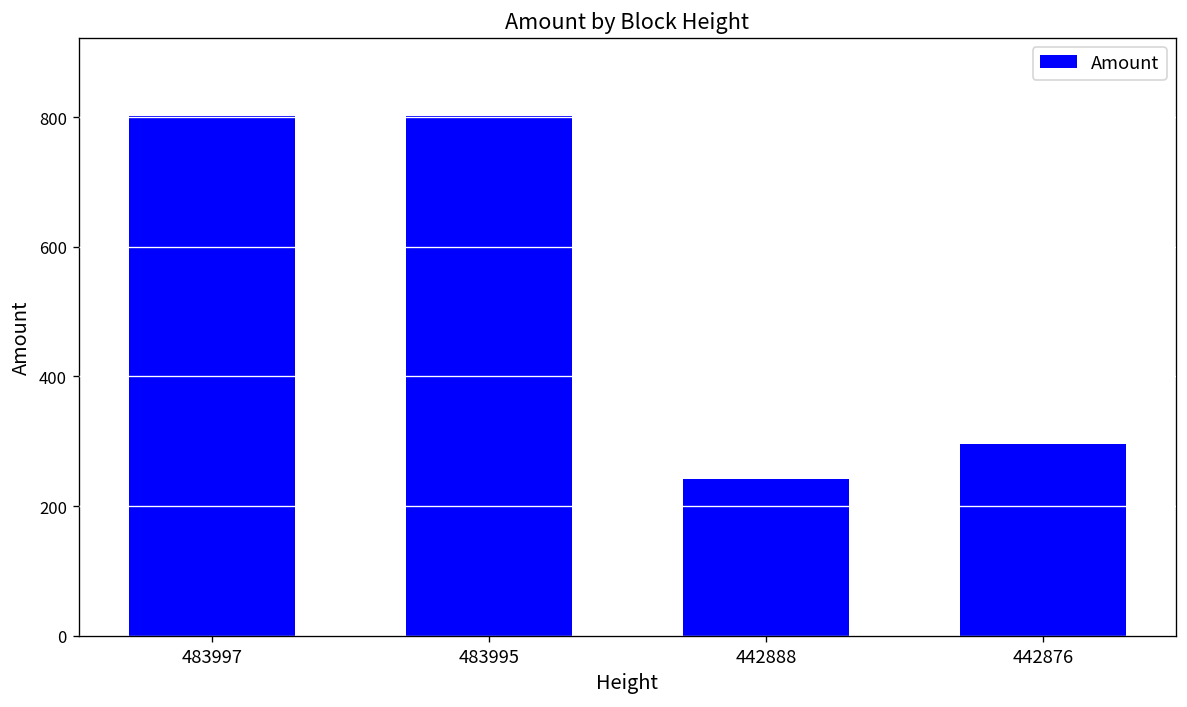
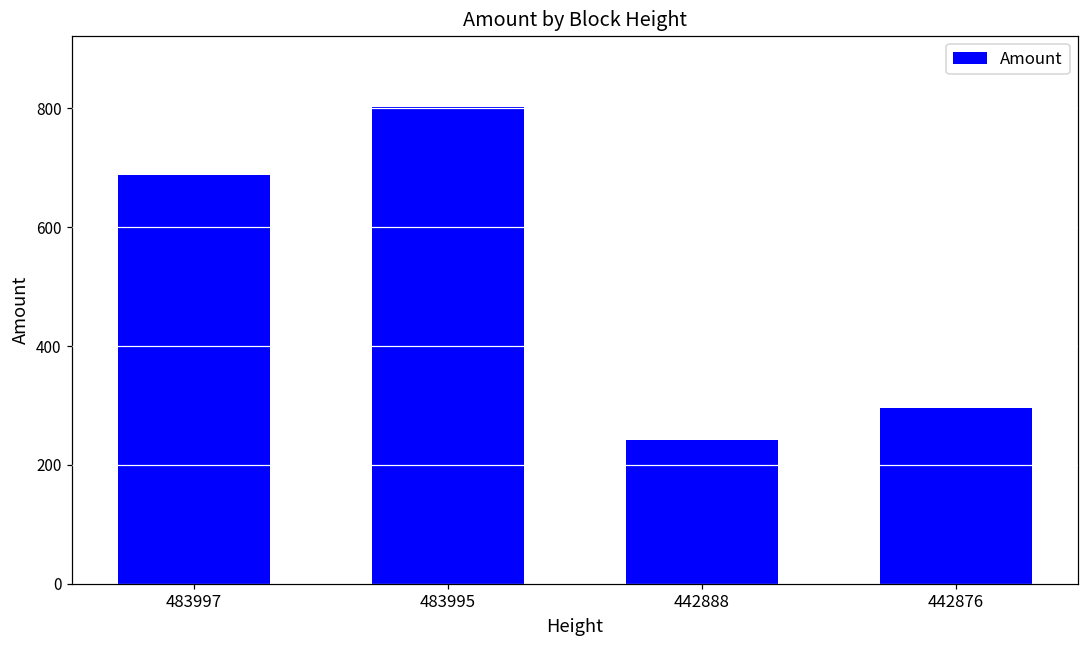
483997: 800 -> 690
